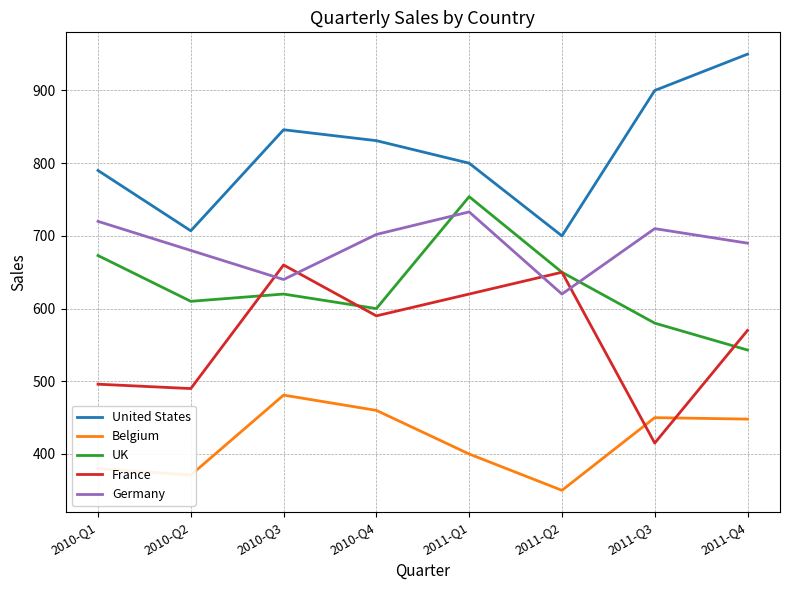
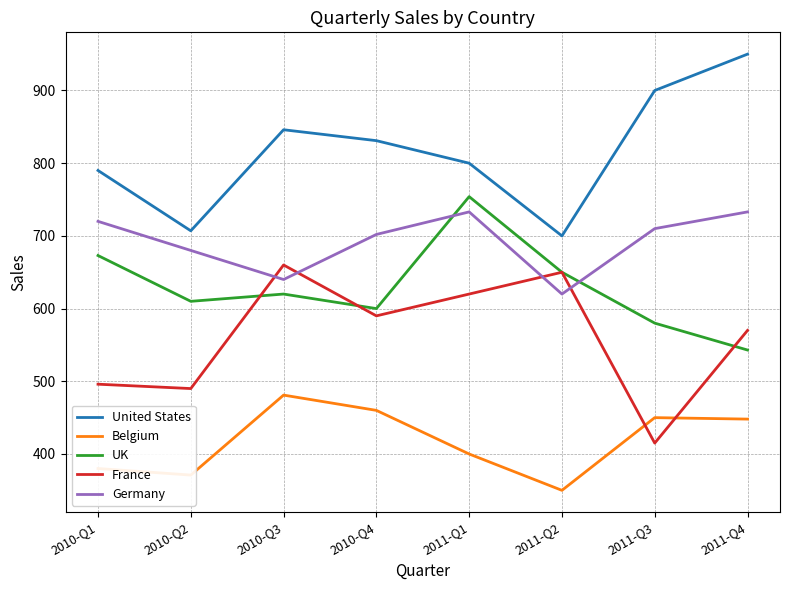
Germany, 2011-Q4: 690 -> 730
